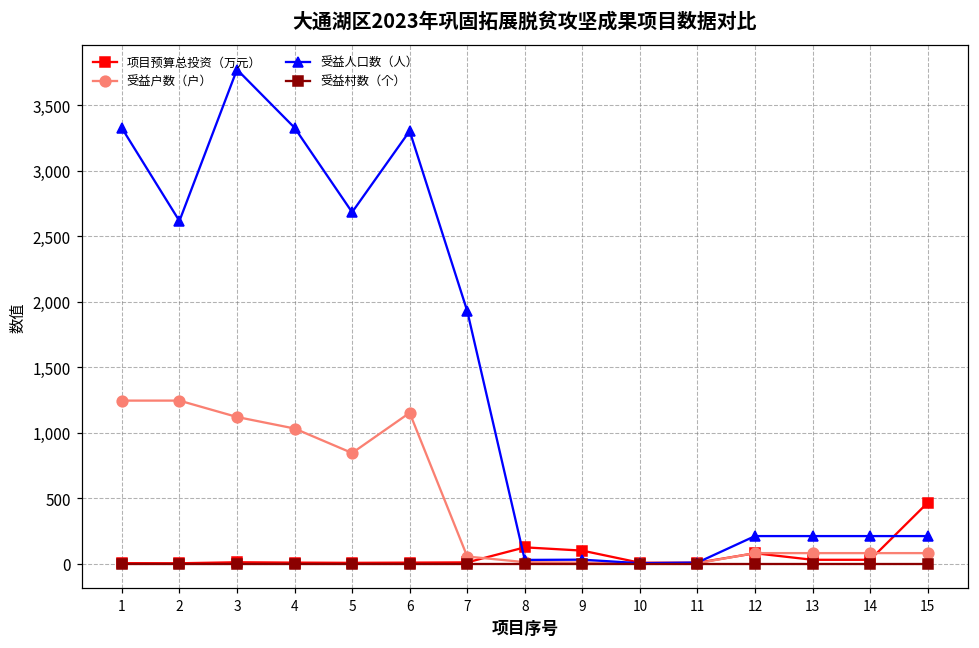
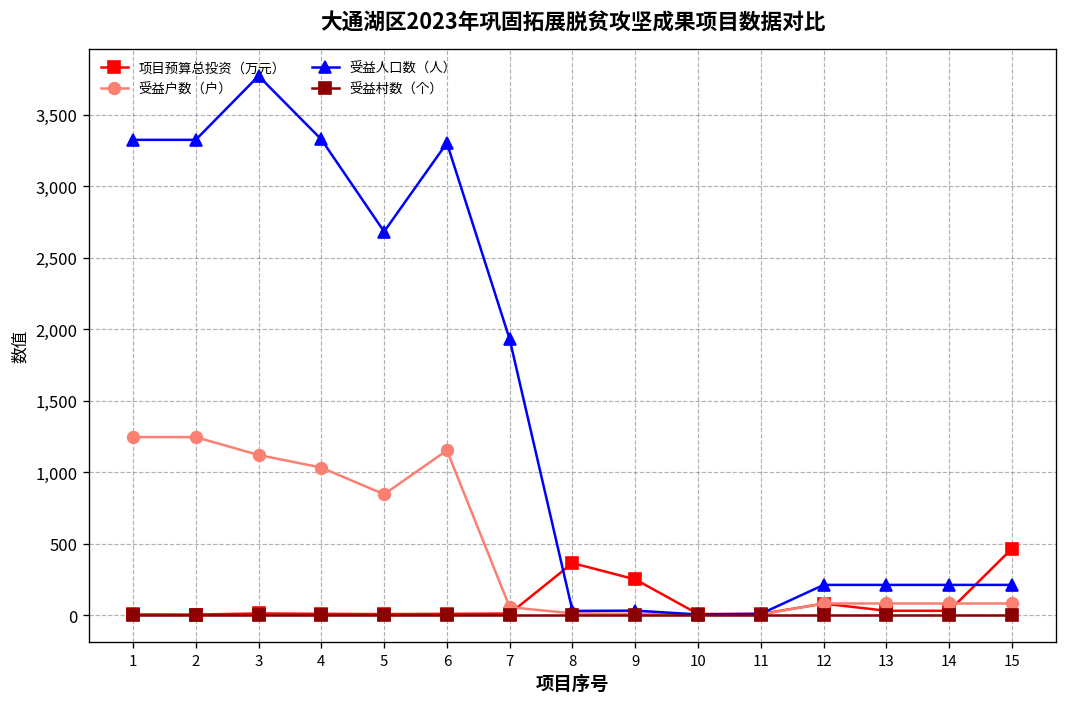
受益人口数（人）, 2: 2,620 -> 3,330
项目预算总投资（万元）, 8: 130 -> 360
项目预算总投资（万元）, 9: 100 -> 250
